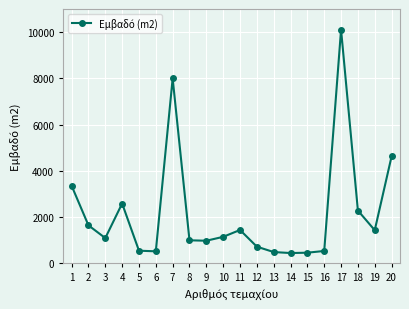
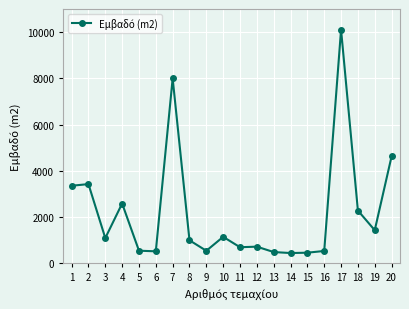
2: 1600 -> 3400
9: 1000 -> 500
11: 1400 -> 700
